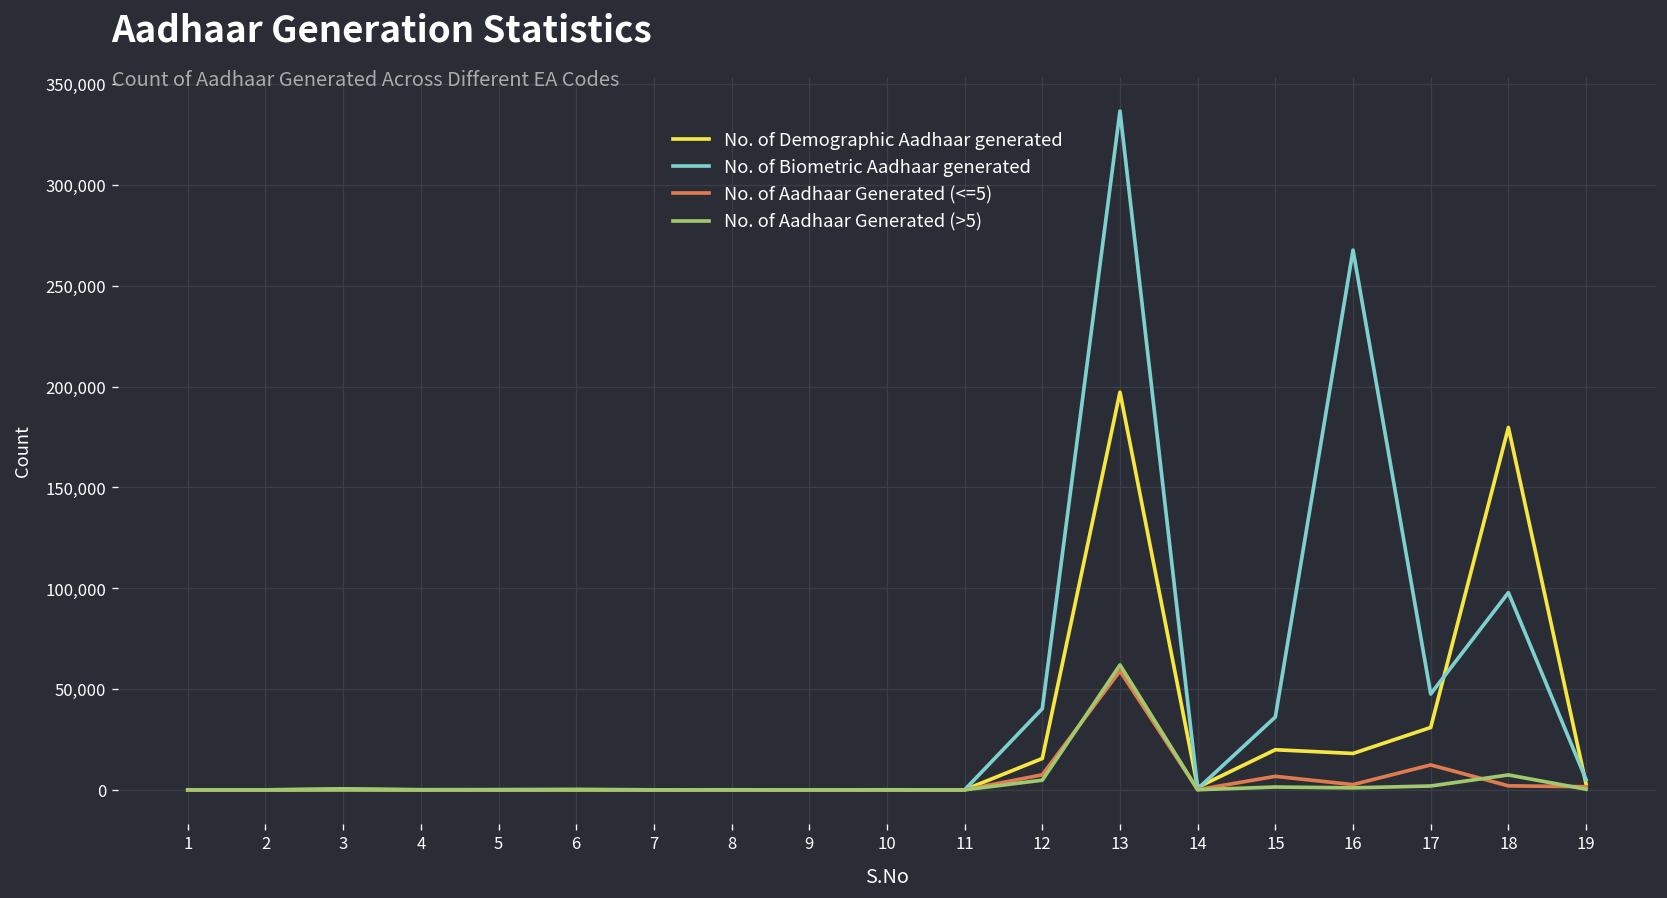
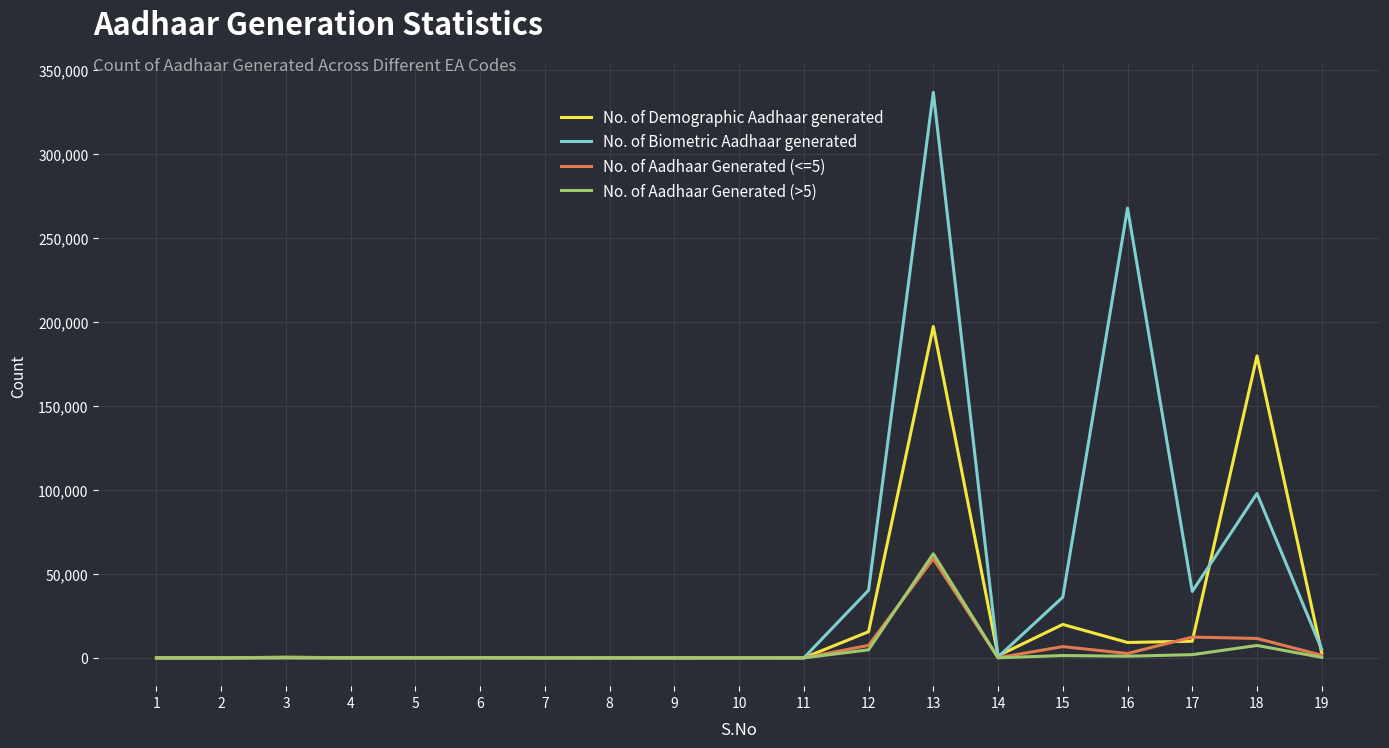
No. of Demographic Aadhaar generated, 16: 18,000 -> 9,000
No. of Demographic Aadhaar generated, 17: 31,000 -> 10,000
No. of Biometric Aadhaar generated, 17: 48,000 -> 40,000
No. of Aadhaar Generated (<=5), 18: 2,000 -> 12,000
